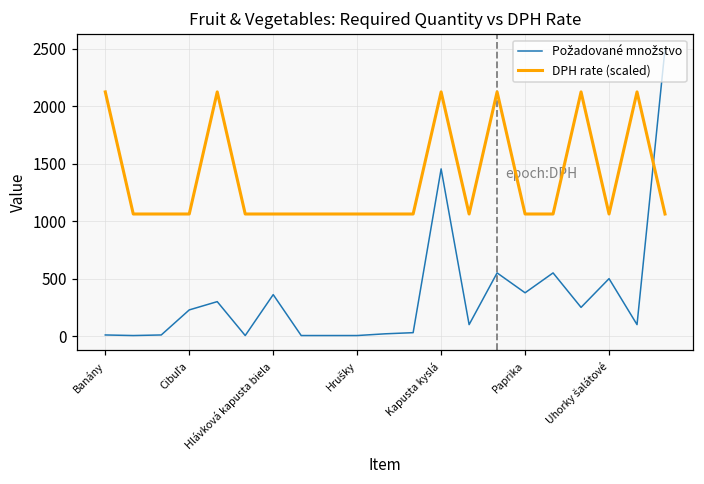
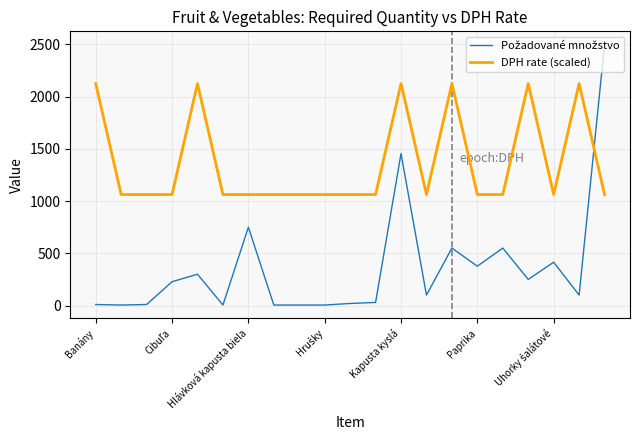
Požadované množstvo, Hlávková kapusta biela: 360 -> 750
Požadované množstvo, Uhorky šalátové: 500 -> 420
